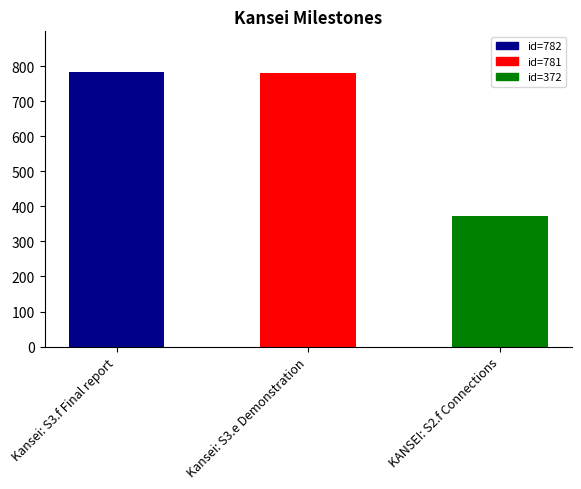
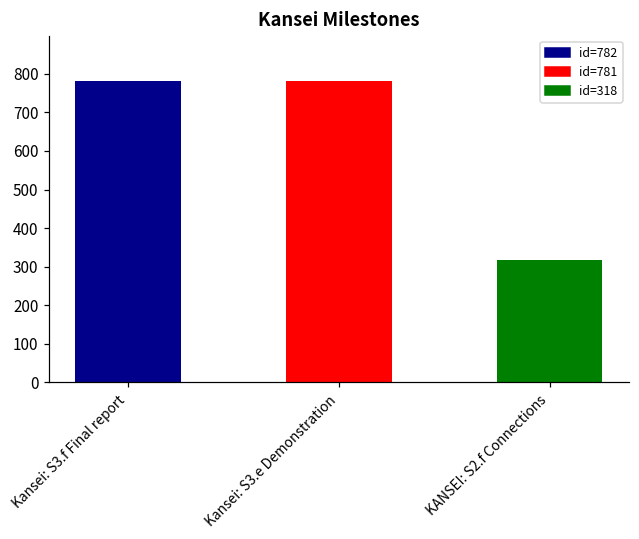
KANSEI: S2.f Connections: 370 -> 320
